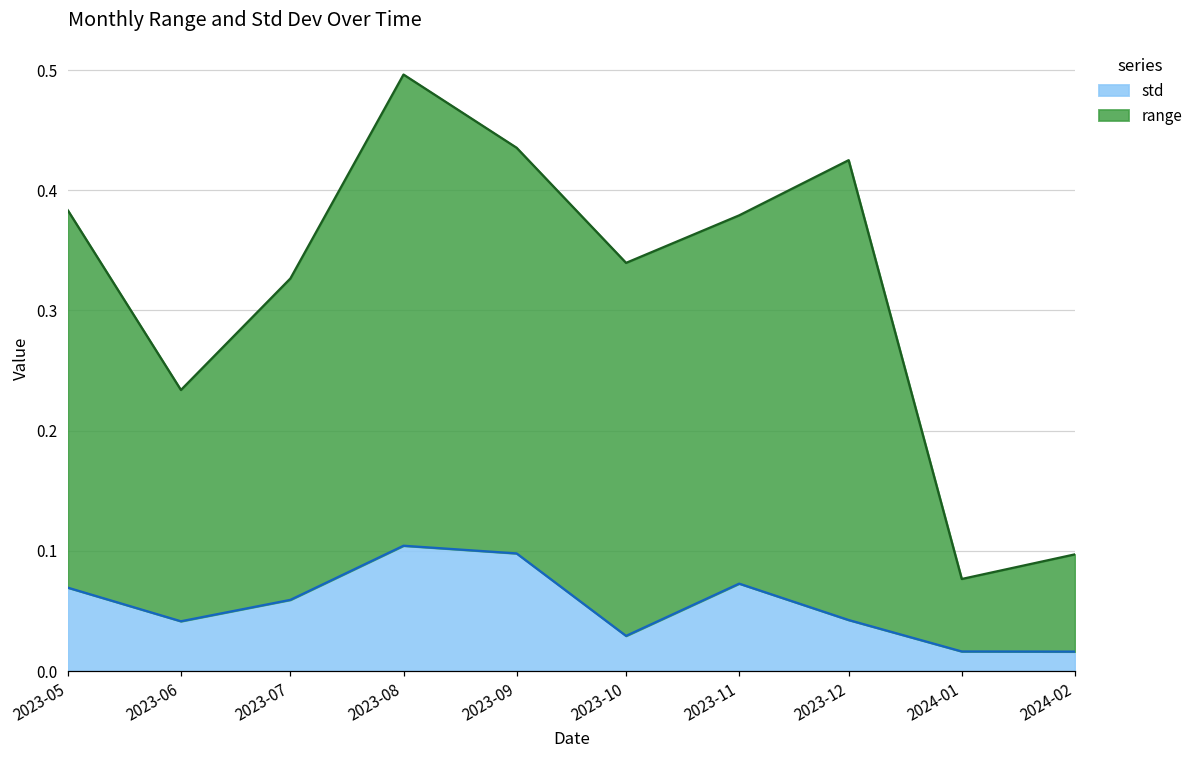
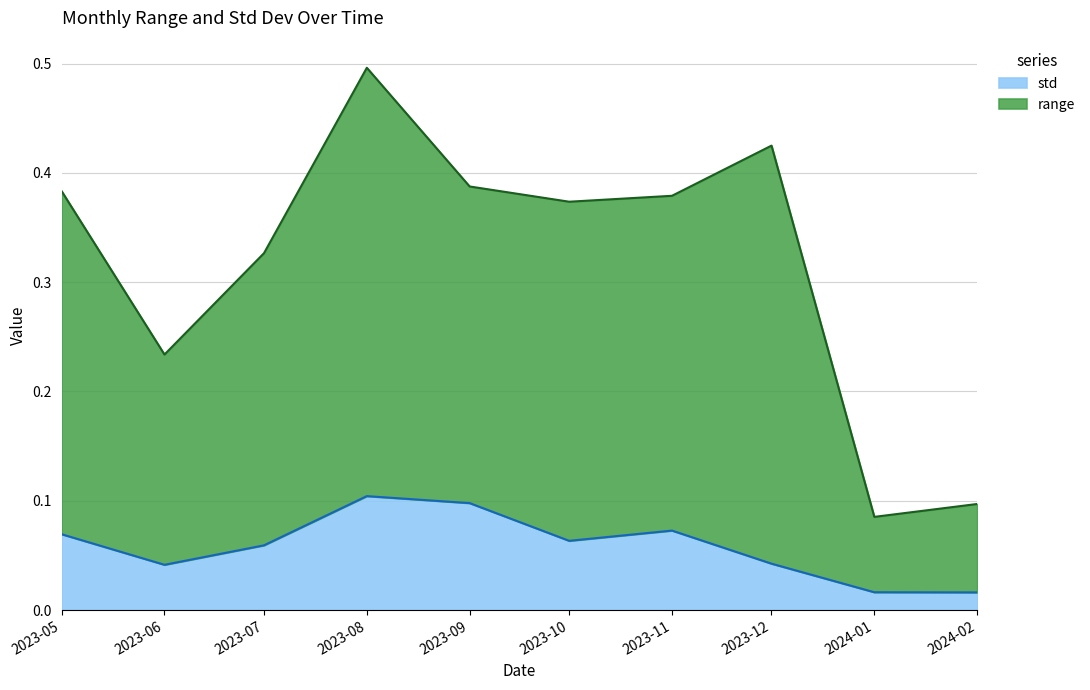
range, 2023-09: 0.337 -> 0.290
std, 2023-10: 0.029 -> 0.063
range, 2024-01: 0.060 -> 0.069
